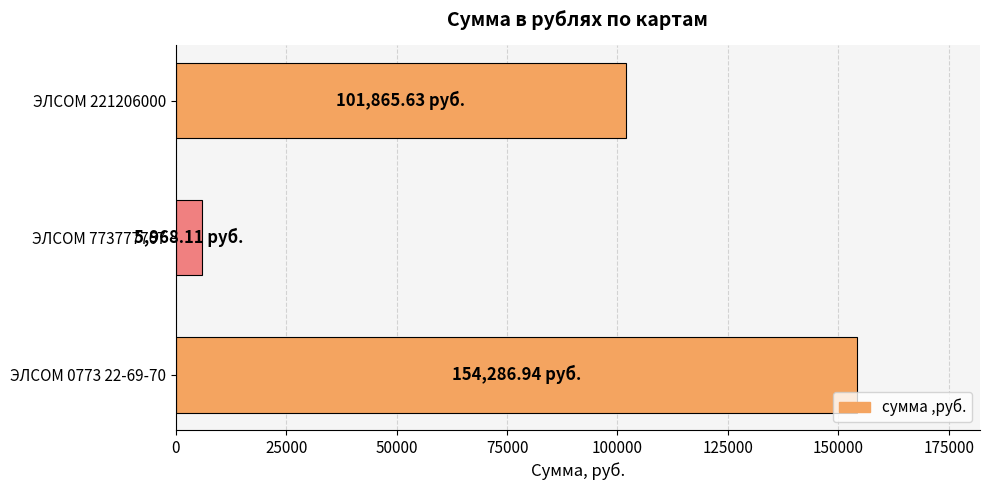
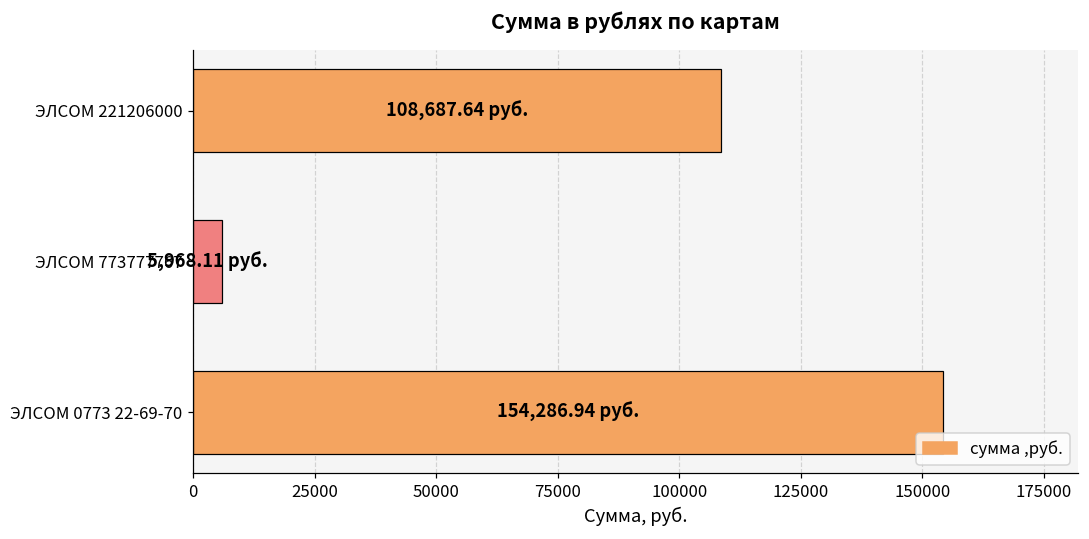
ЭЛСОМ 221206000: 101,865.63 -> 108,687.64
